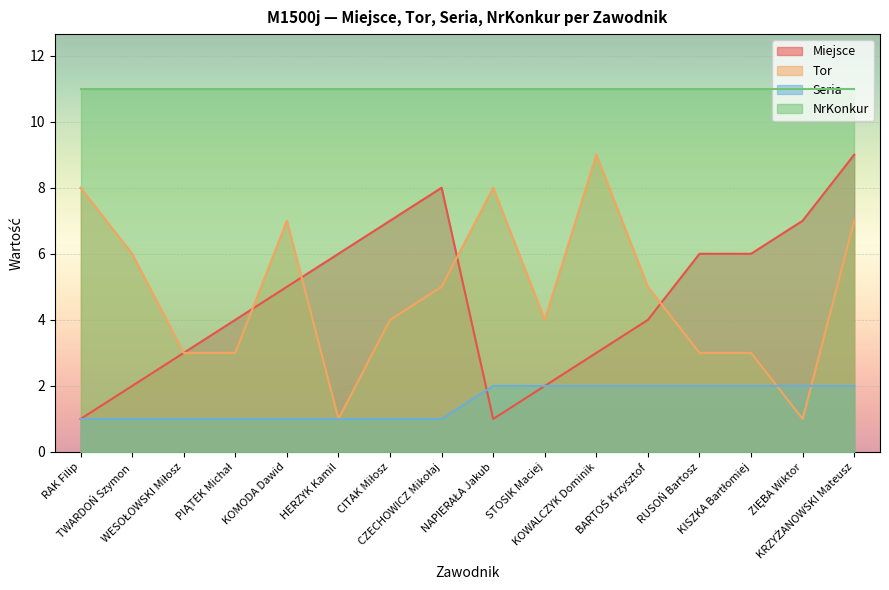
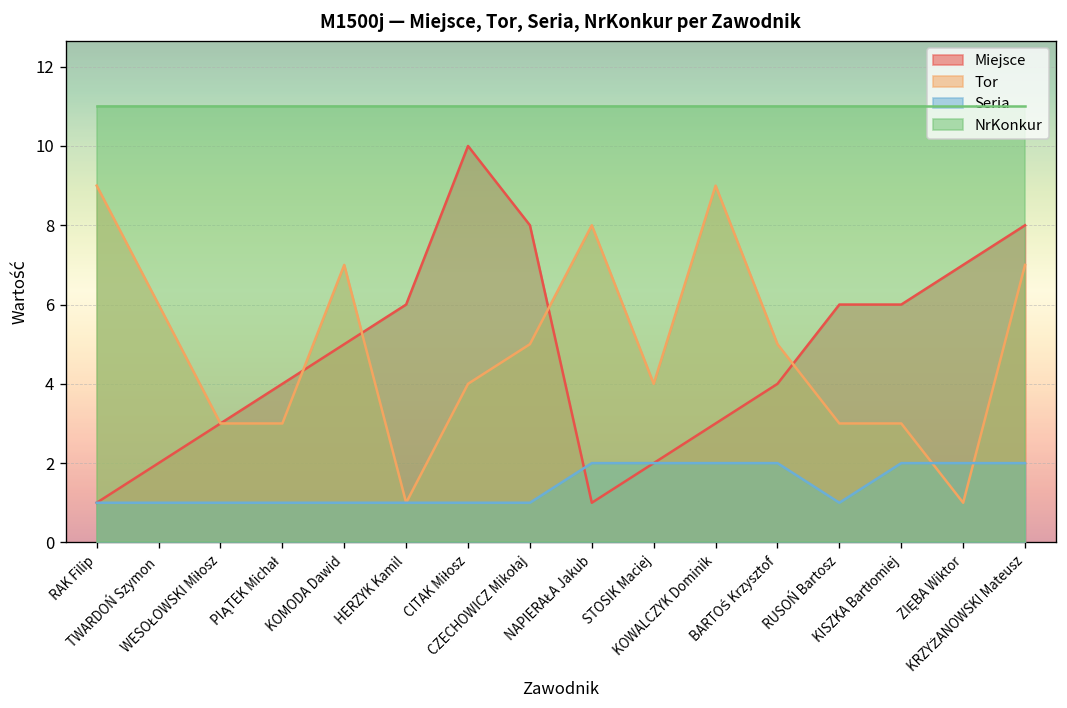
Tor, RAK Filip: 8 -> 9
Miejsce, CITAK Miłosz: 7 -> 10
Seria, RUSOŃ Bartosz: 2 -> 1
Miejsce, KRZYŻANOWSKI Mateusz: 9 -> 8
